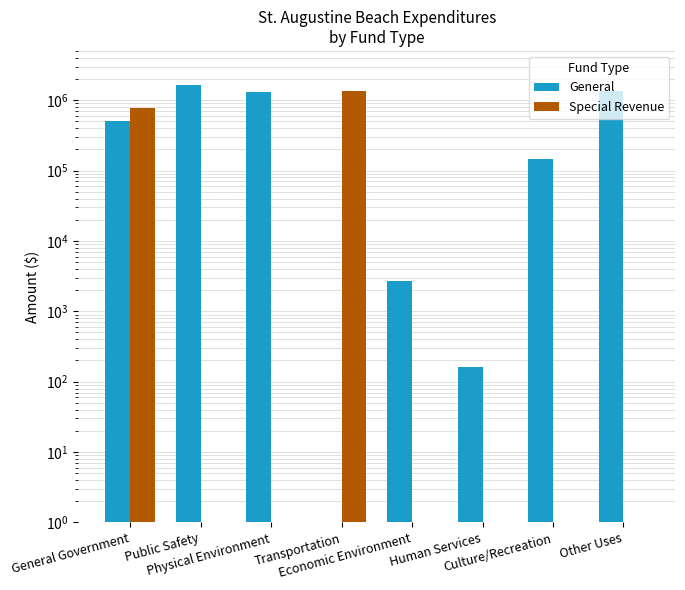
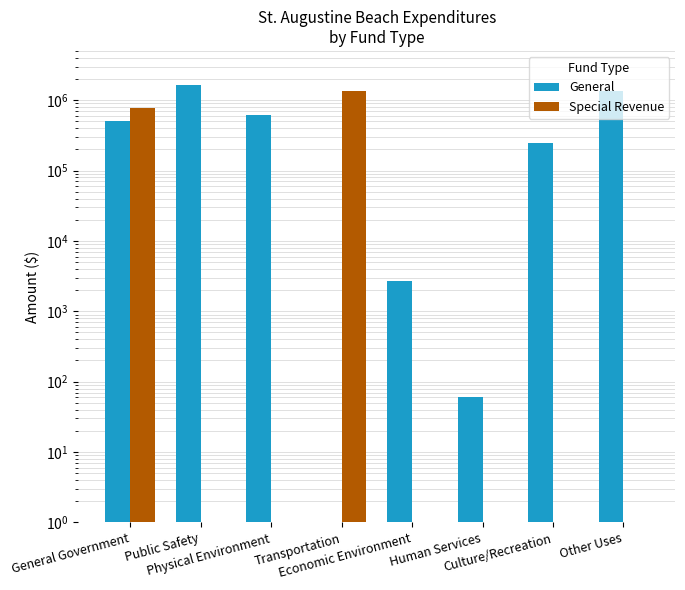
General, Physical Environment: 1300000 -> 600000
General, Human Services: 160 -> 60
General, Culture/Recreation: 140000 -> 240000
